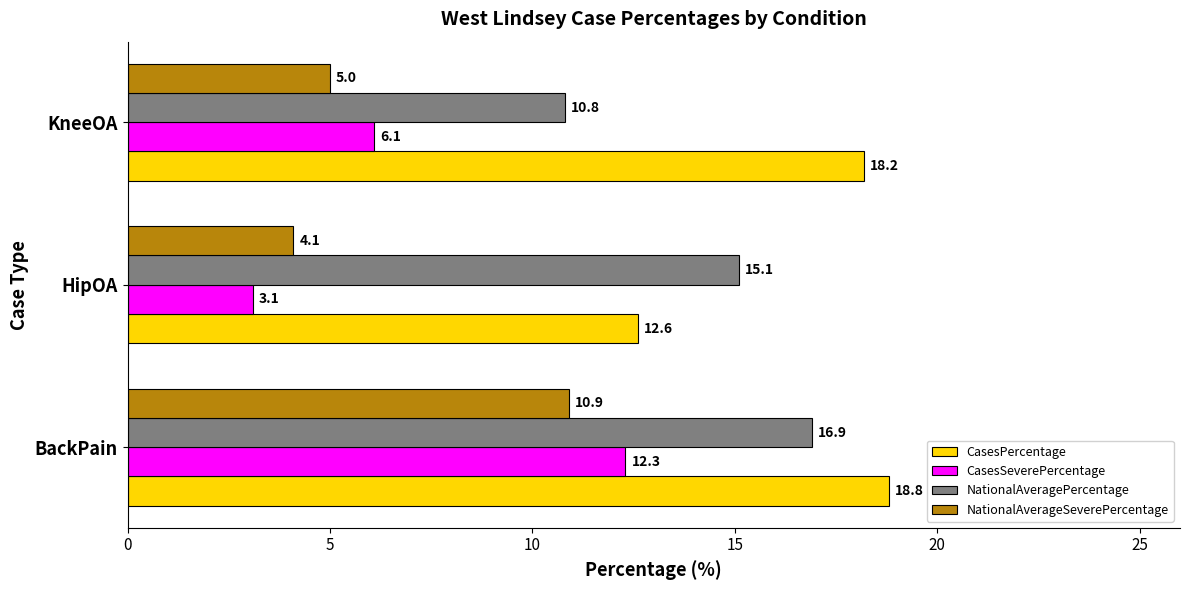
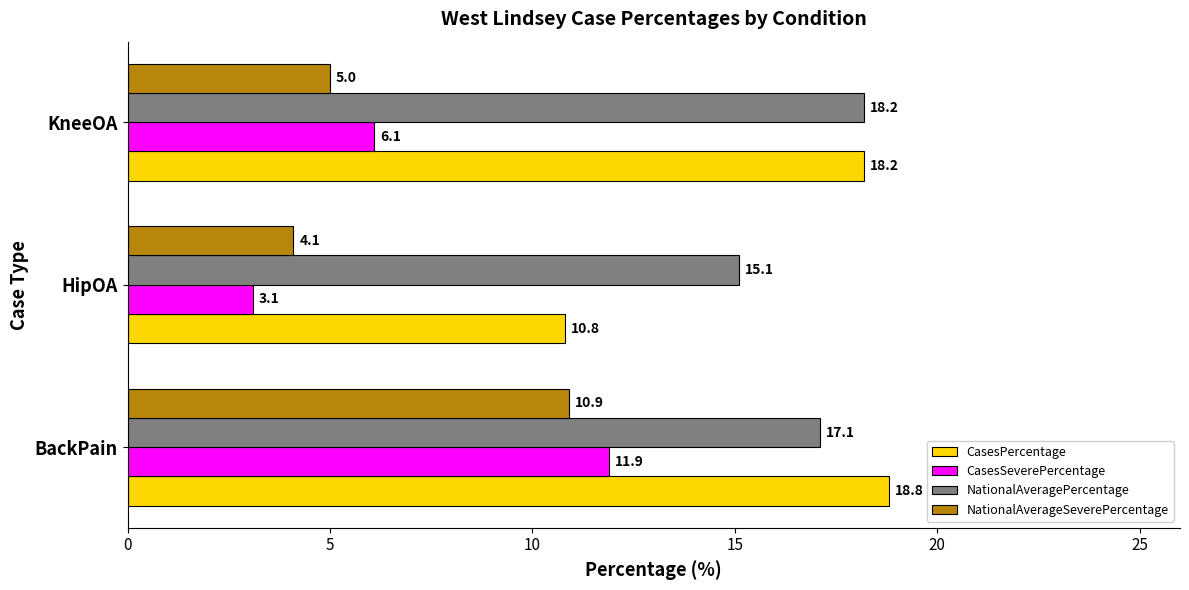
NationalAveragePercentage, KneeOA: 10.8 -> 18.2
CasesPercentage, HipOA: 12.6 -> 10.8
NationalAveragePercentage, BackPain: 16.9 -> 17.1
CasesSeverePercentage, BackPain: 12.3 -> 11.9
